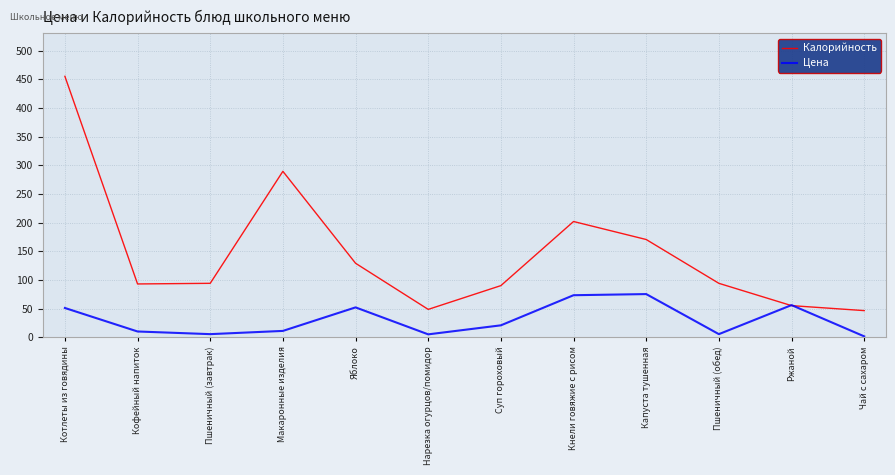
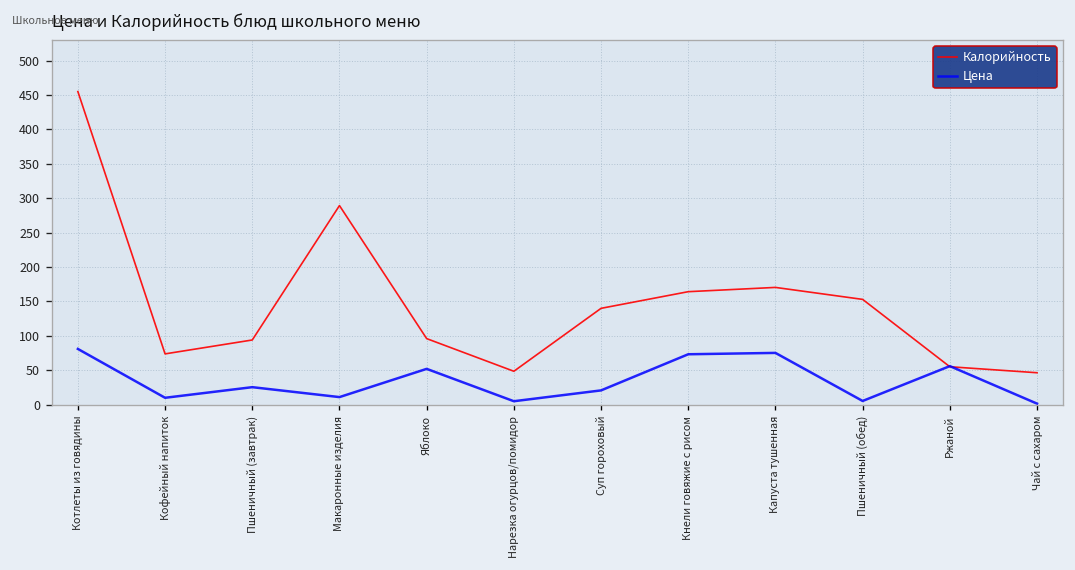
Цена, Котлеты из говядины: 50 -> 80
Калорийность, Кофейный напиток: 90 -> 70
Цена, Пшеничный (завтрак): 10 -> 30
Калорийность, Яблоко: 130 -> 100
Калорийность, Суп гороховый: 90 -> 140
Калорийность, Кнели говяжие с рисом: 200 -> 160
Калорийность, Пшеничный (обед): 90 -> 150
